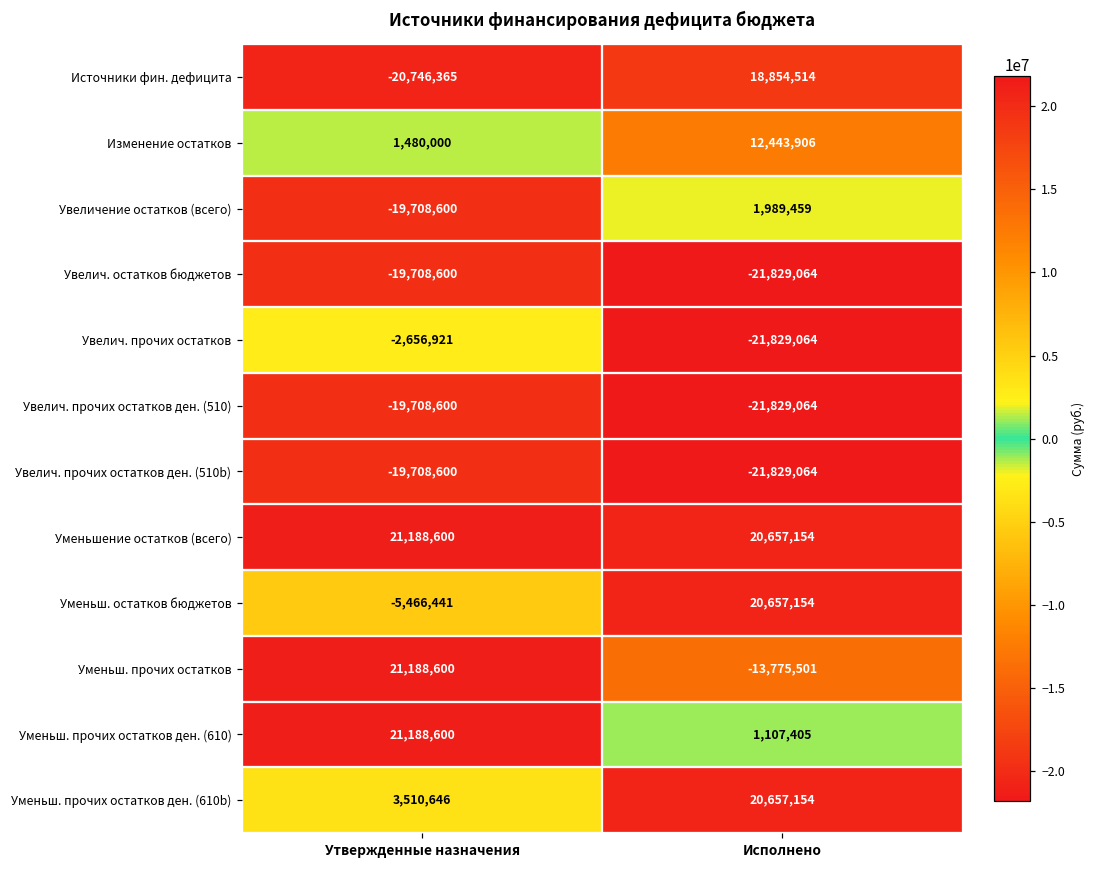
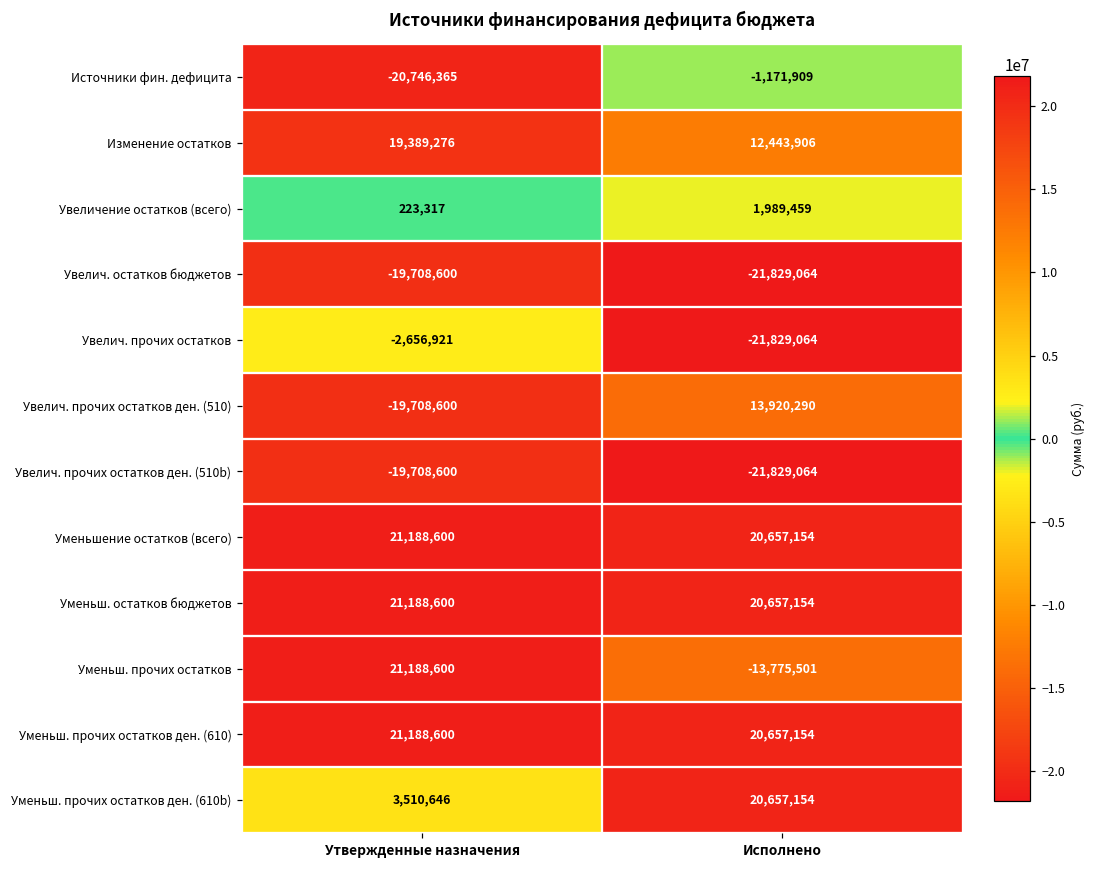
Источники фин. дефицита, Исполнено: 18,854,514 -> -1,171,909
Изменение остатков, Утвержденные назначения: 1,480,000 -> 19,389,276
Увеличение остатков (всего), Утвержденные назначения: -19,708,600 -> 223,317
Увелич. прочих остатков ден. (510), Исполнено: -21,829,064 -> 13,920,290
Уменьш. остатков бюджетов, Утвержденные назначения: -5,466,441 -> 21,188,600
Уменьш. прочих остатков ден. (610), Исполнено: 1,107,405 -> 20,657,154
